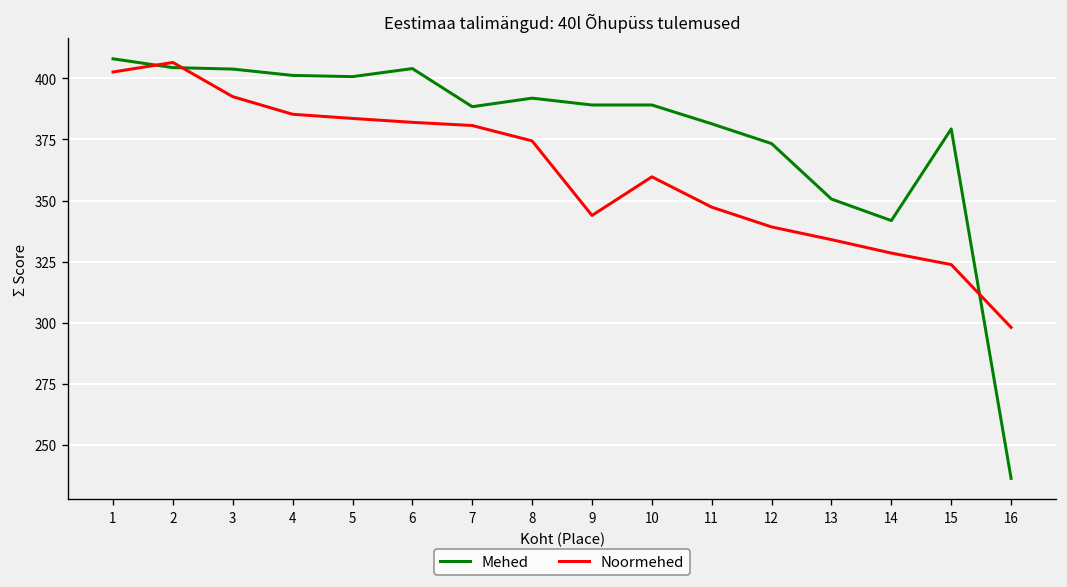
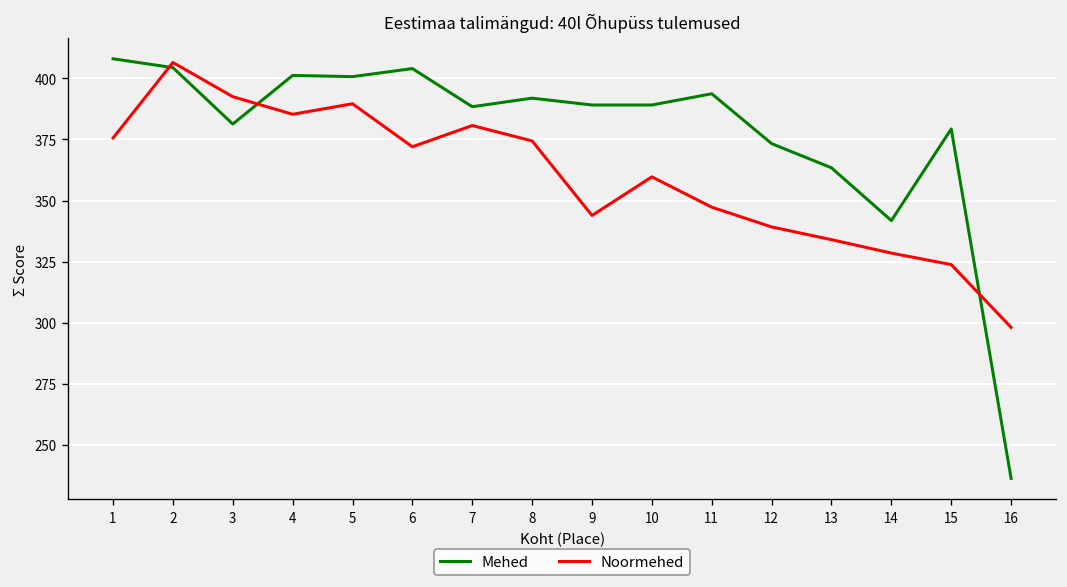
Noormehed, 1: 403 -> 376
Mehed, 3: 404 -> 381
Noormehed, 5: 384 -> 390
Noormehed, 6: 382 -> 372
Mehed, 11: 381 -> 394
Mehed, 13: 351 -> 363
